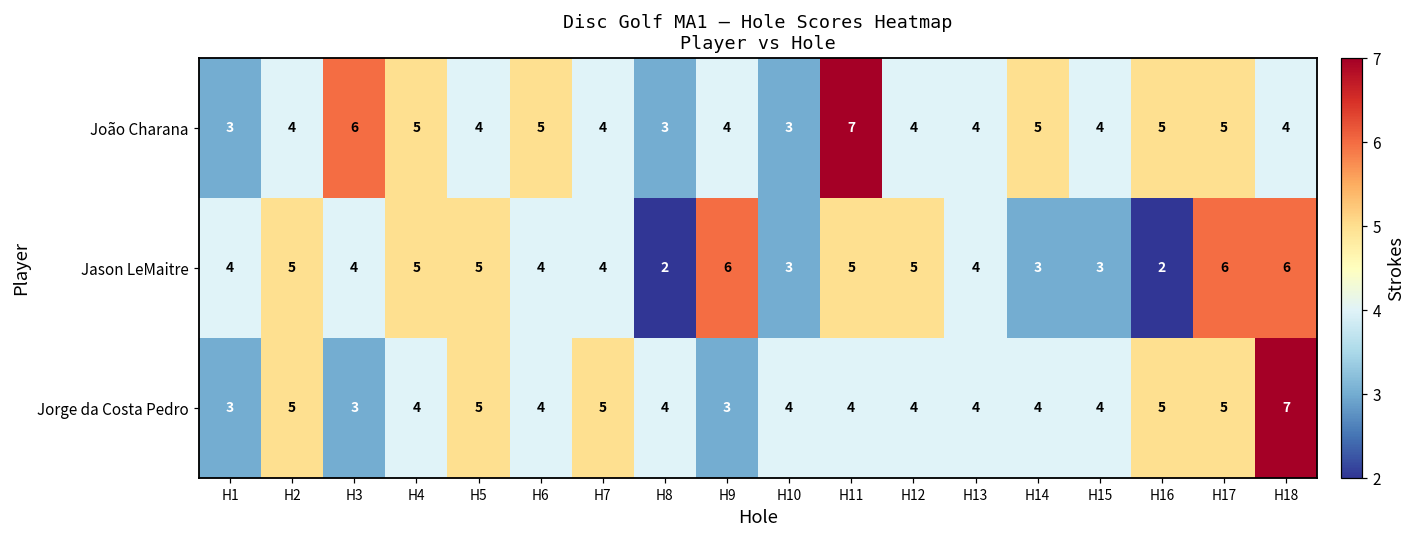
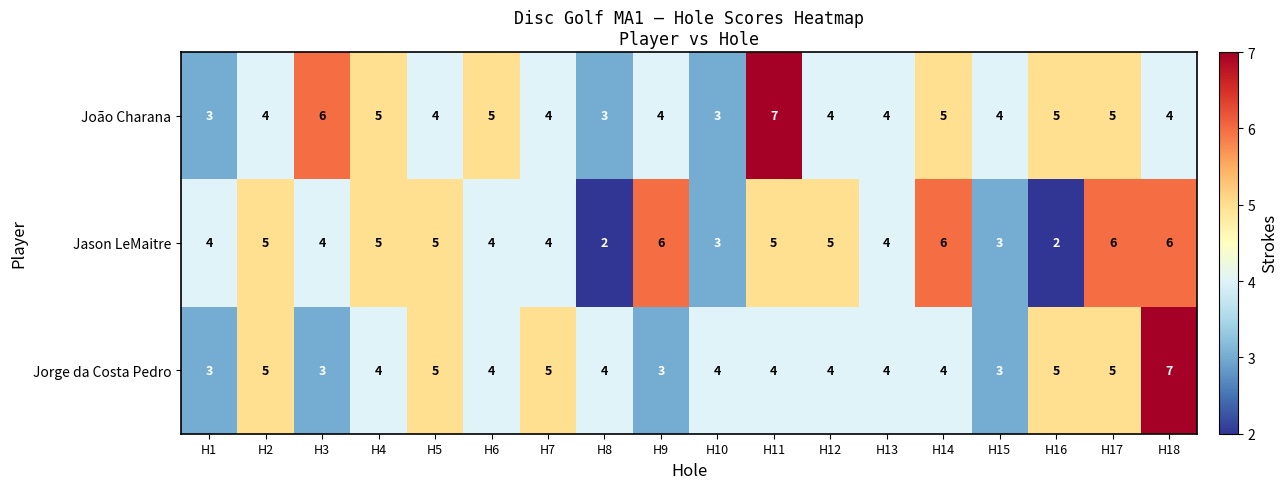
Jason LeMaitre, H14: 3 -> 6
Jorge da Costa Pedro, H15: 4 -> 3
